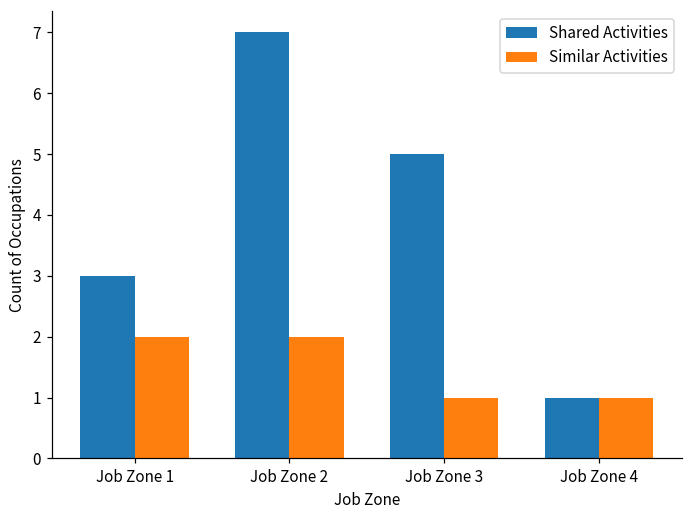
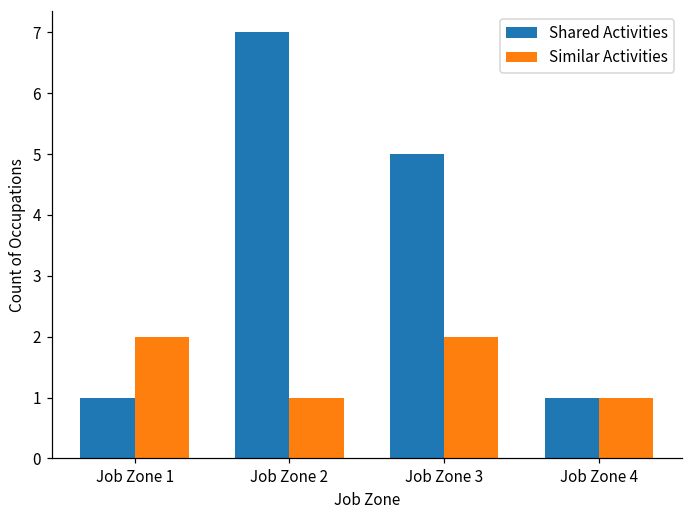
Shared Activities, Job Zone 1: 3 -> 1
Similar Activities, Job Zone 2: 2 -> 1
Similar Activities, Job Zone 3: 1 -> 2
